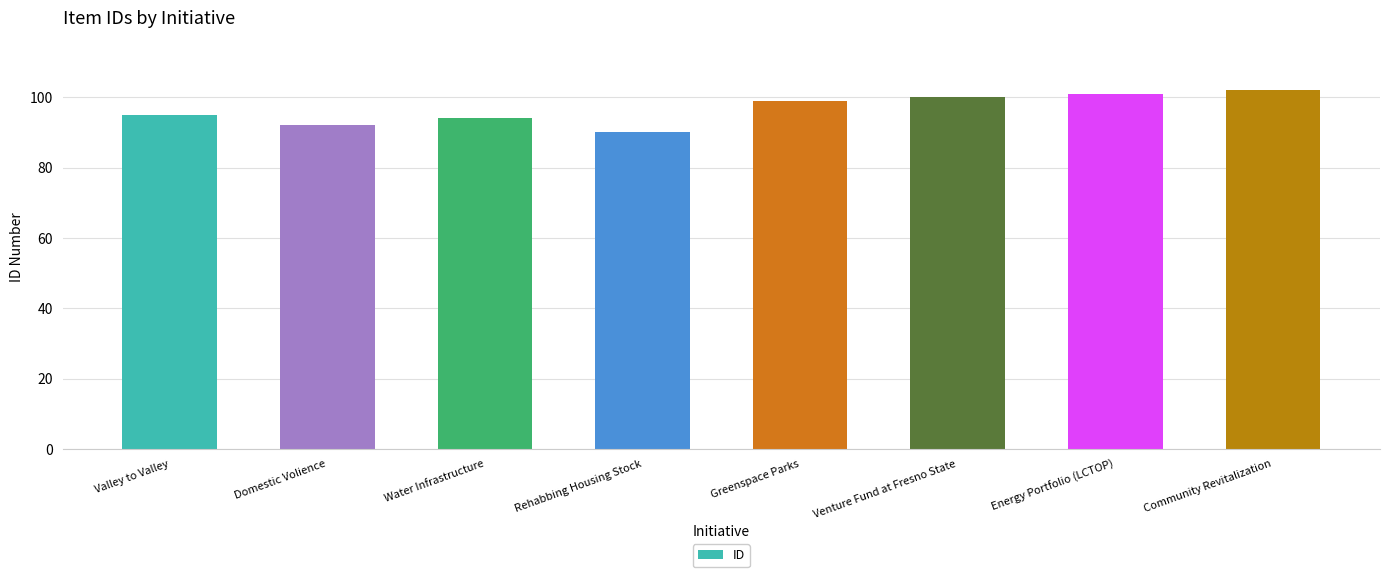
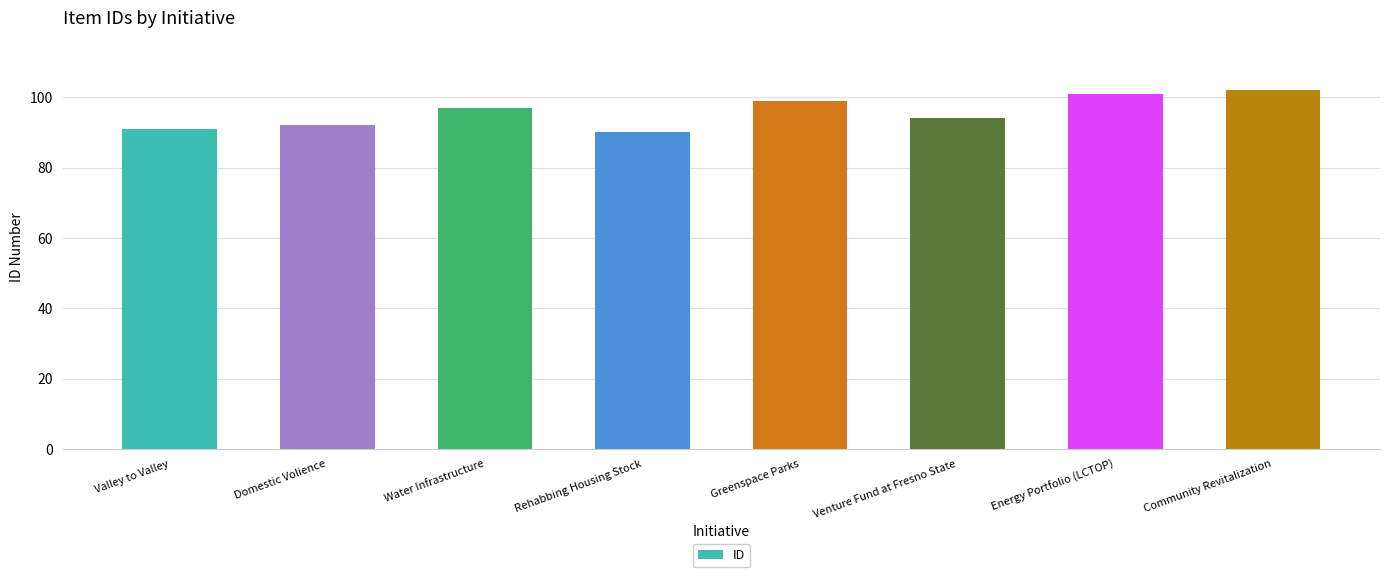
Valley to Valley: 95 -> 91
Water Infrastructure: 94 -> 97
Venture Fund at Fresno State: 100 -> 94
